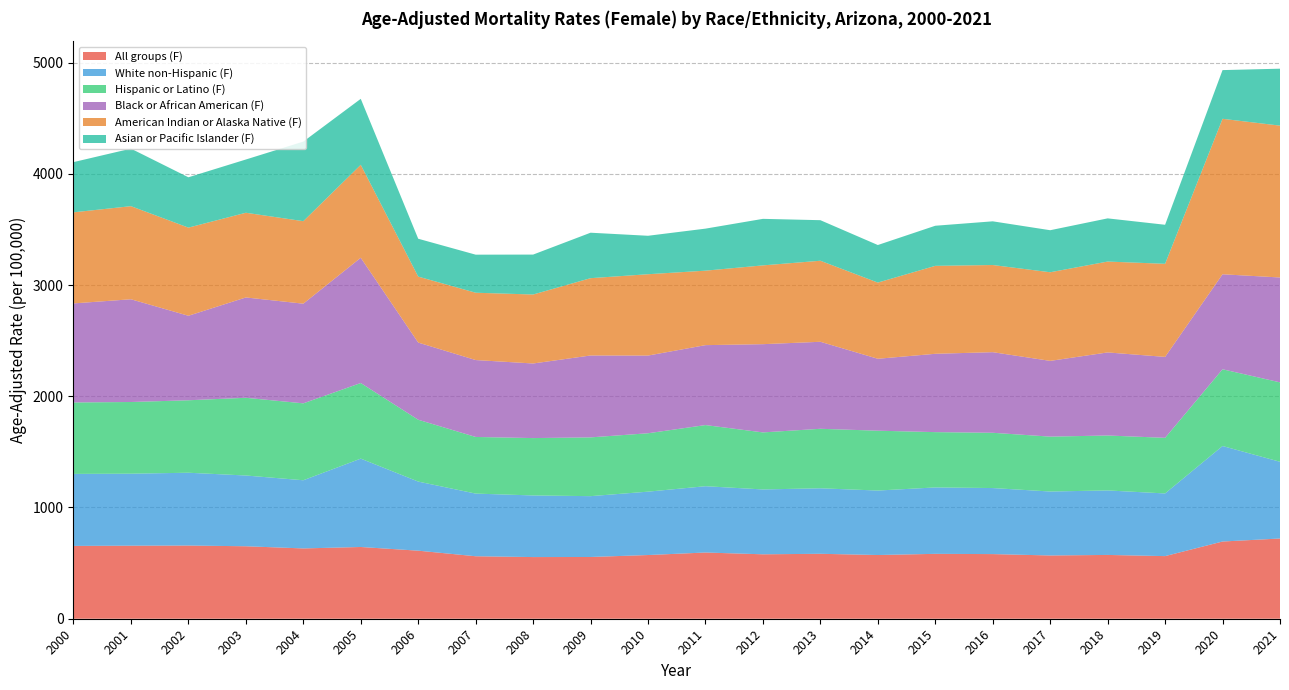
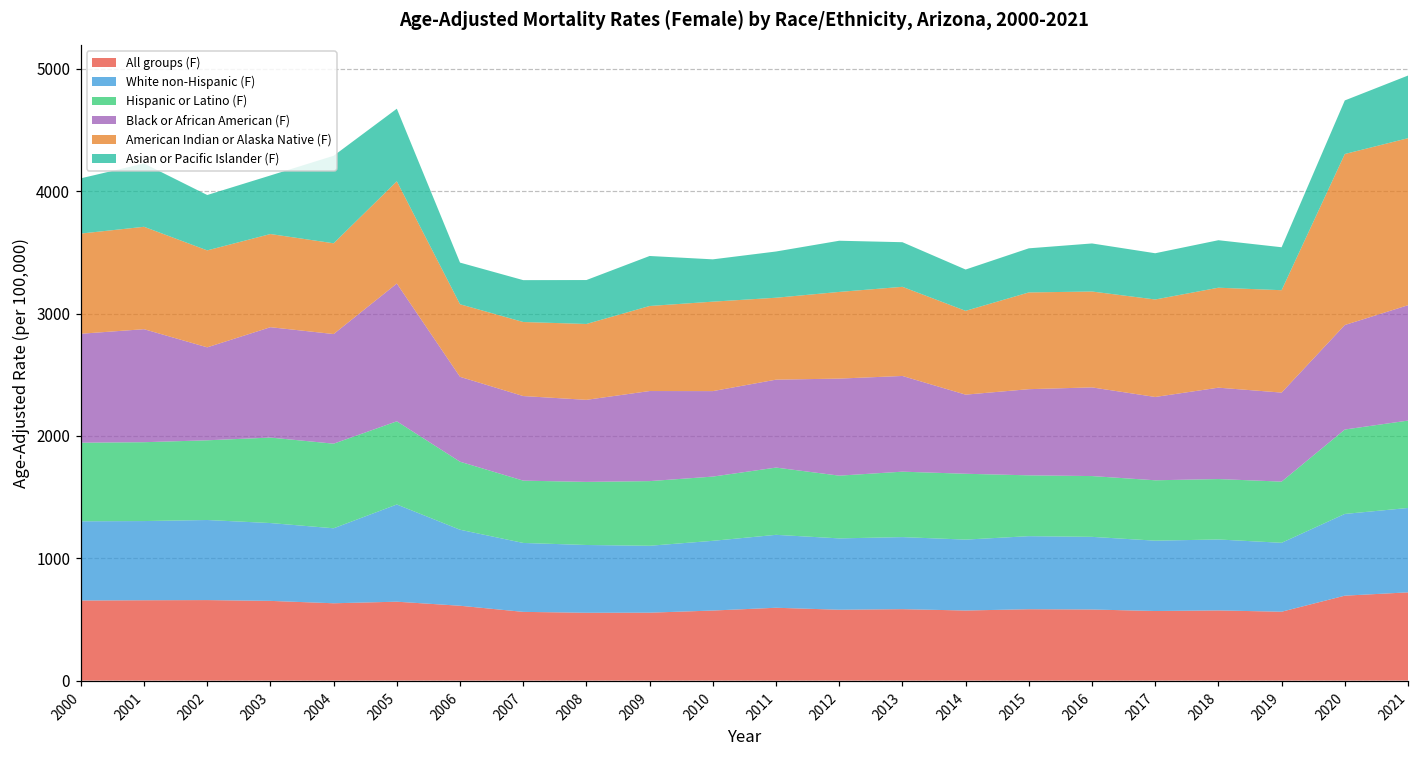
White non-Hispanic (F), 2020: 860 -> 670
